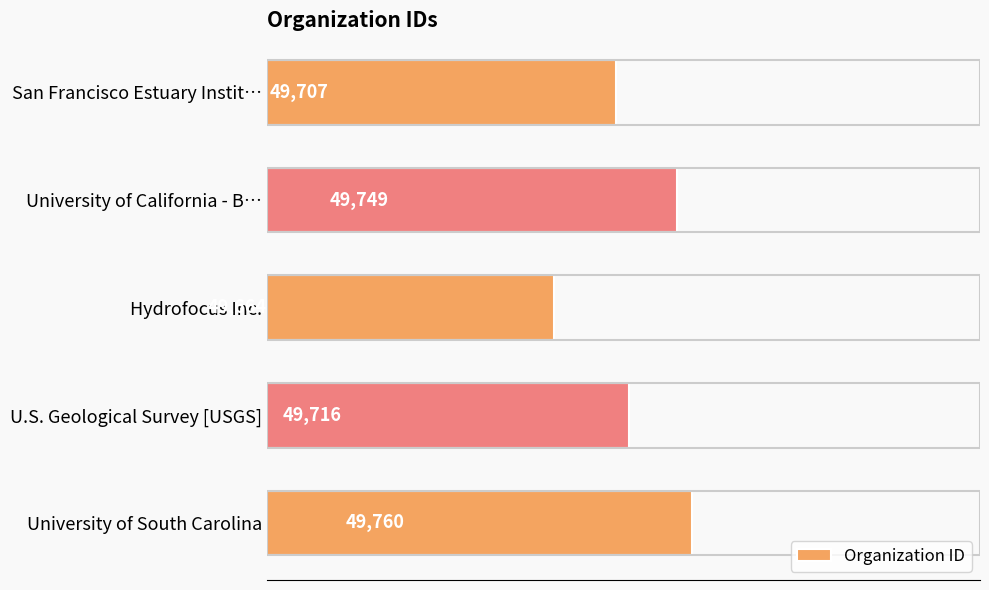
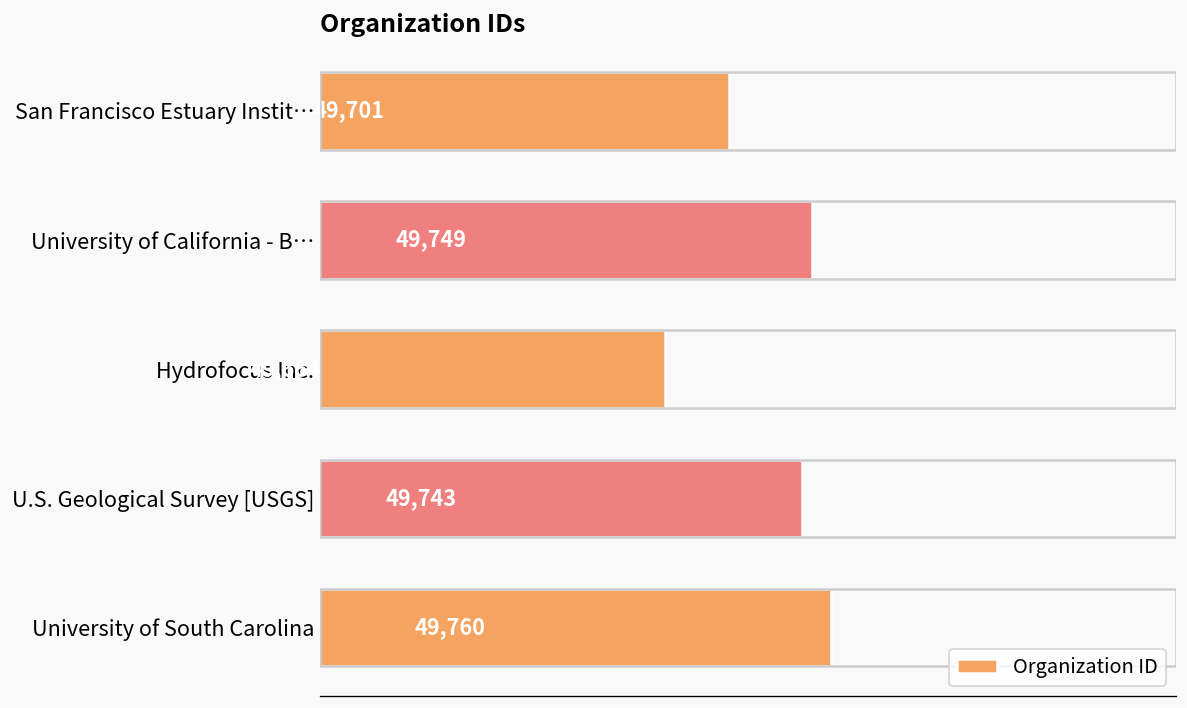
San Francisco Estuary Instit…: 49,707 -> 49,701
U.S. Geological Survey [USGS]: 49,716 -> 49,743
